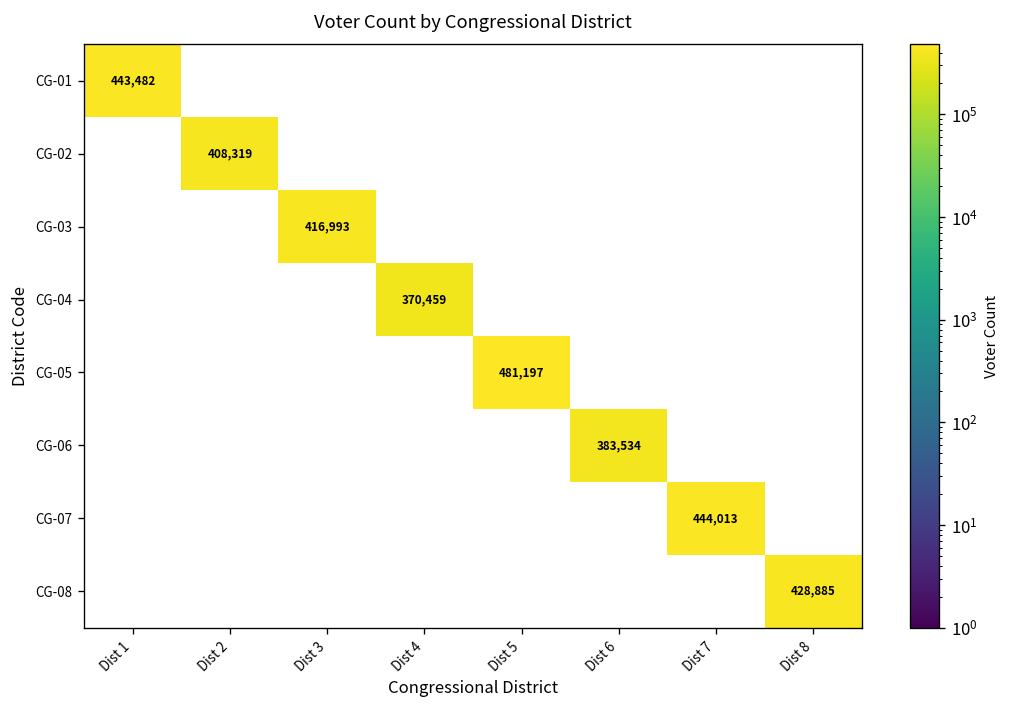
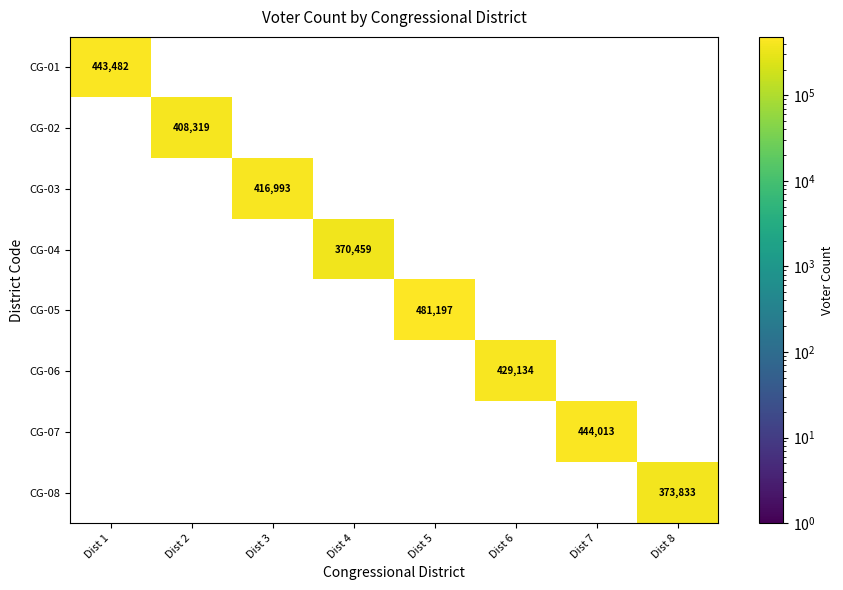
CG-06, Dist 6: 383,534 -> 429,134
CG-08, Dist 8: 428,885 -> 373,833
